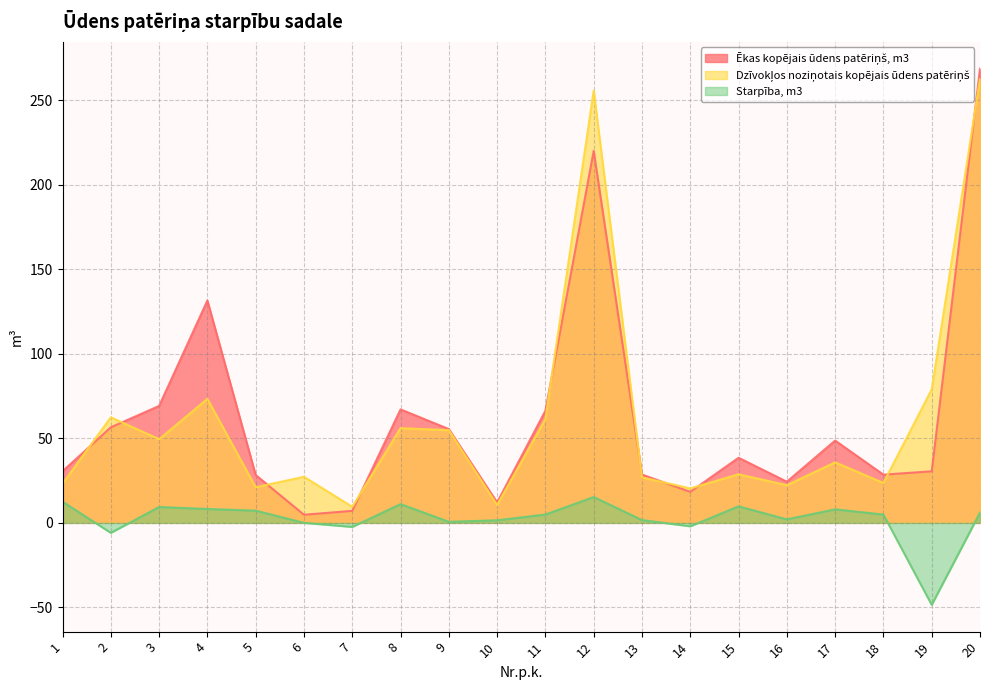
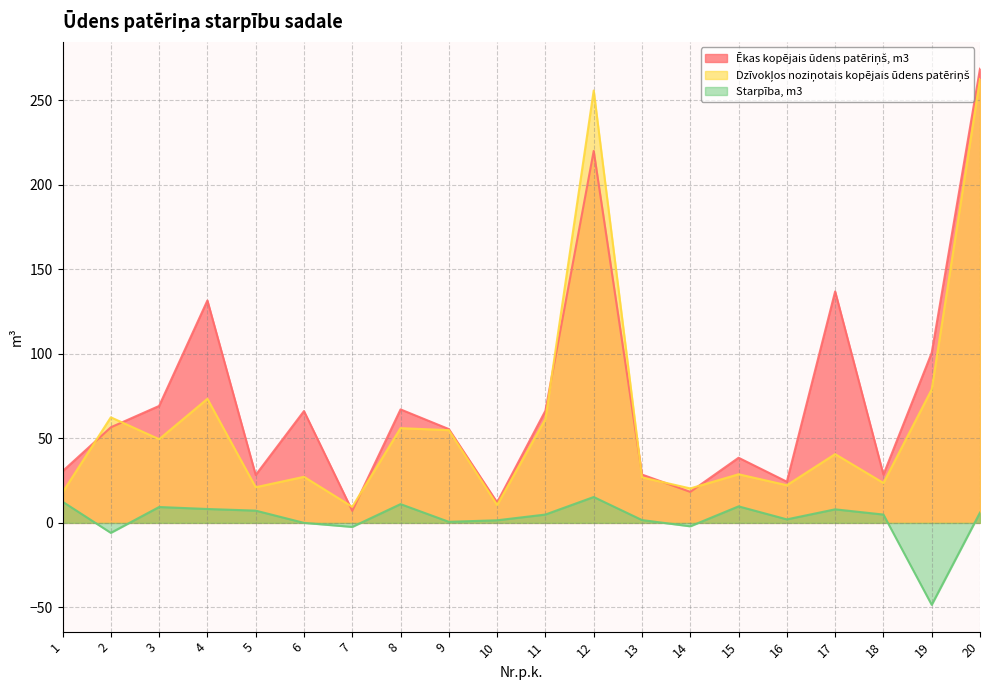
Dzīvokļos noziņotais kopējais ūdens patēriņš, 1: 23 -> 18
Ēkas kopējais ūdens patēriņš, m3, 6: 5 -> 66
Ēkas kopējais ūdens patēriņš, m3, 17: 49 -> 137
Dzīvokļos noziņotais kopējais ūdens patēriņš, 17: 36 -> 41
Ēkas kopējais ūdens patēriņš, m3, 19: 30 -> 101
